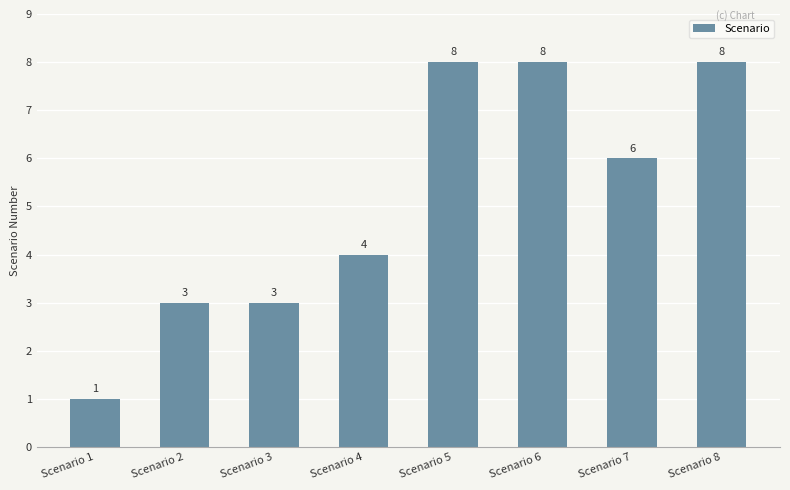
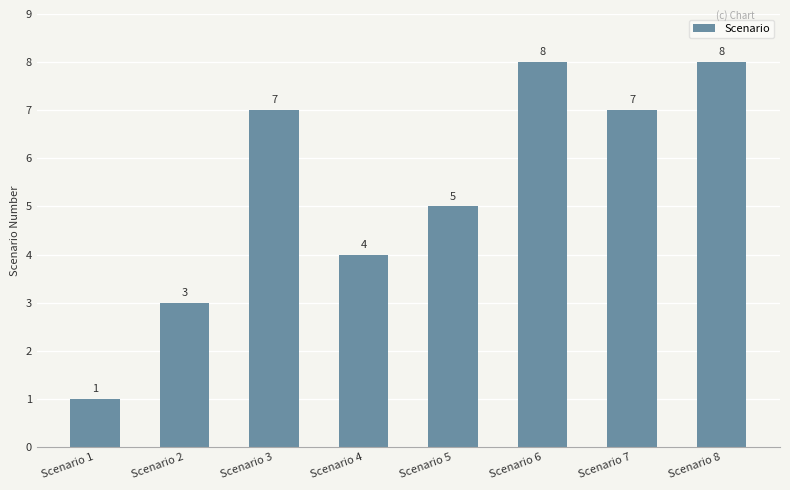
Scenario 3: 3 -> 7
Scenario 5: 8 -> 5
Scenario 7: 6 -> 7
